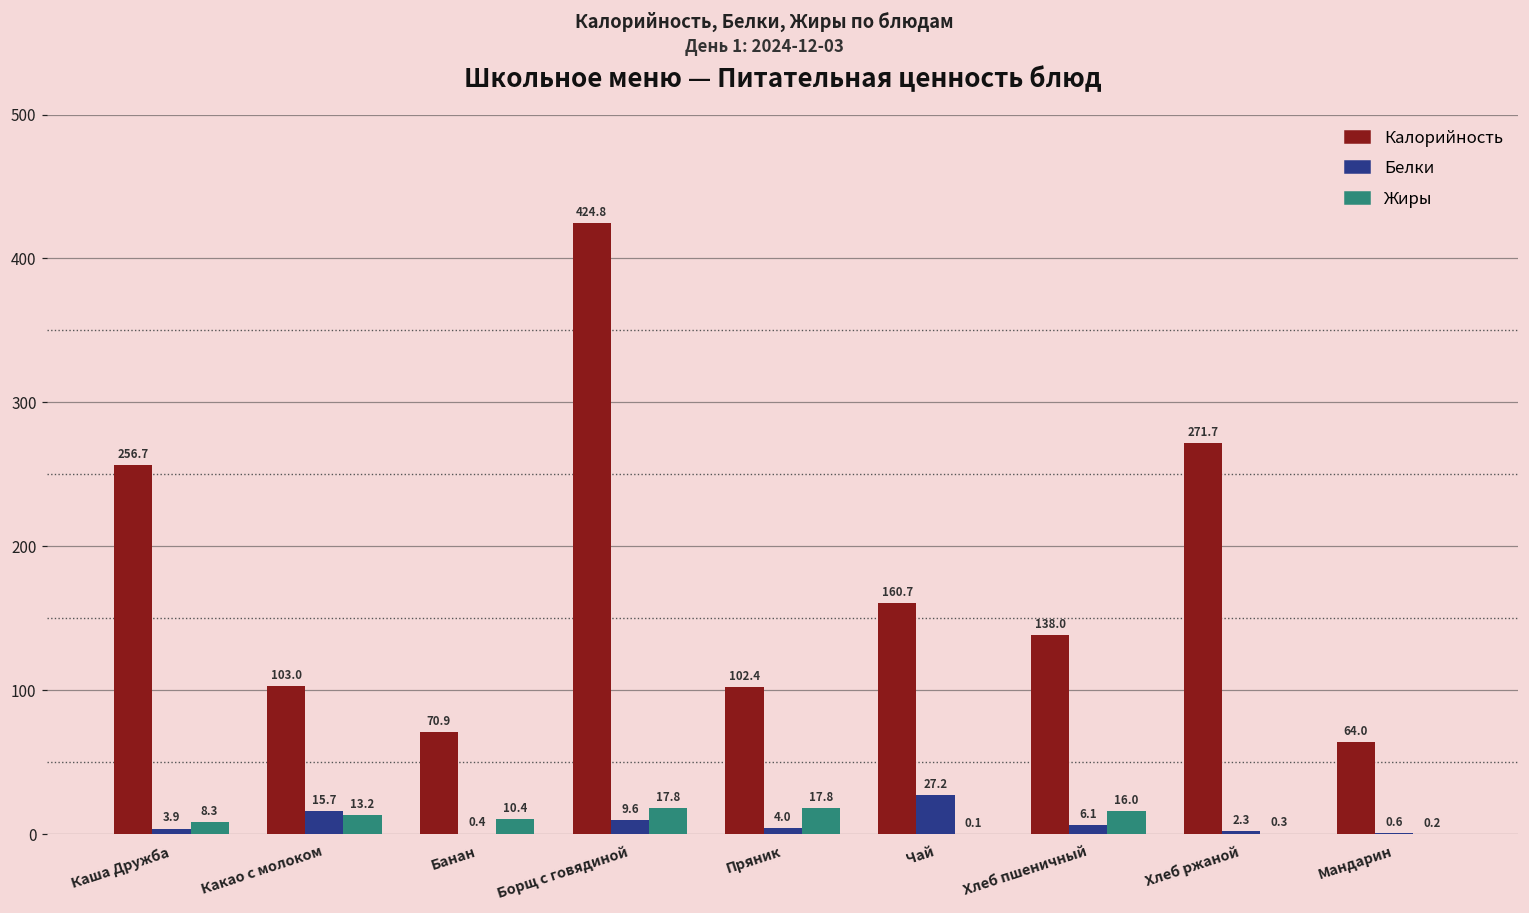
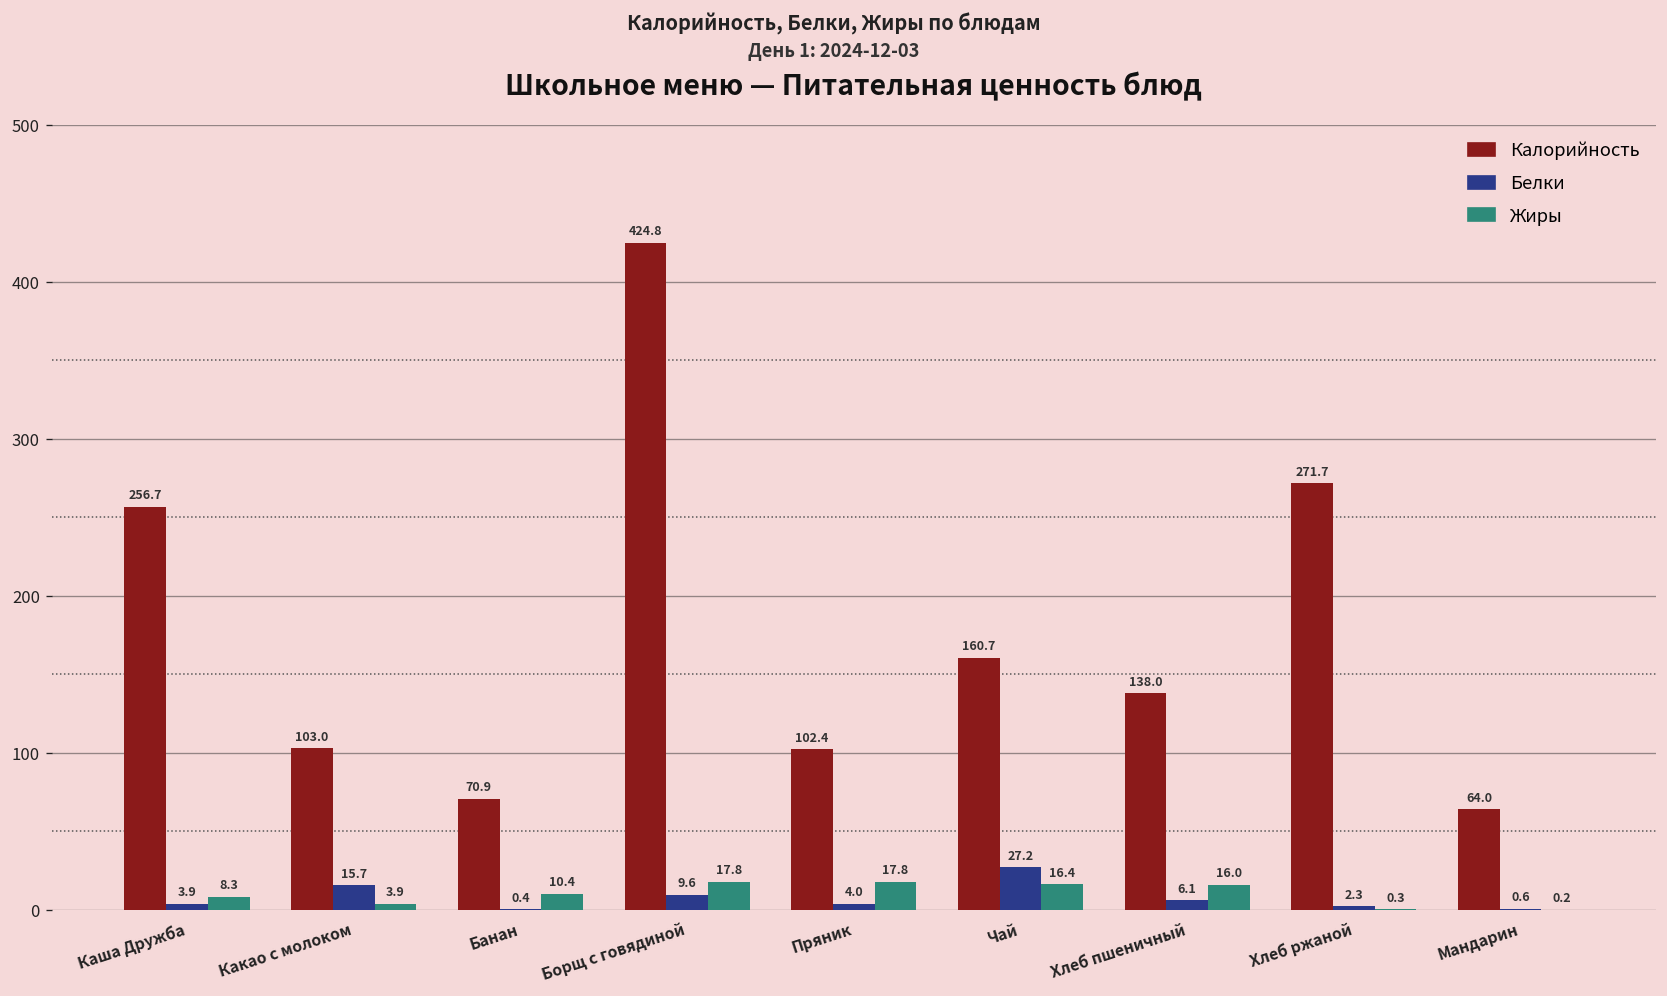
Жиры, Какао с молоком: 13.2 -> 3.9
Жиры, Чай: 0.1 -> 16.4
